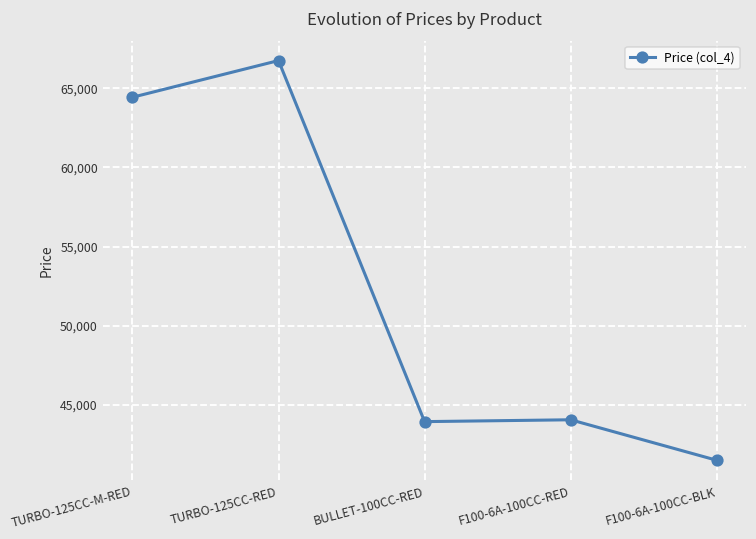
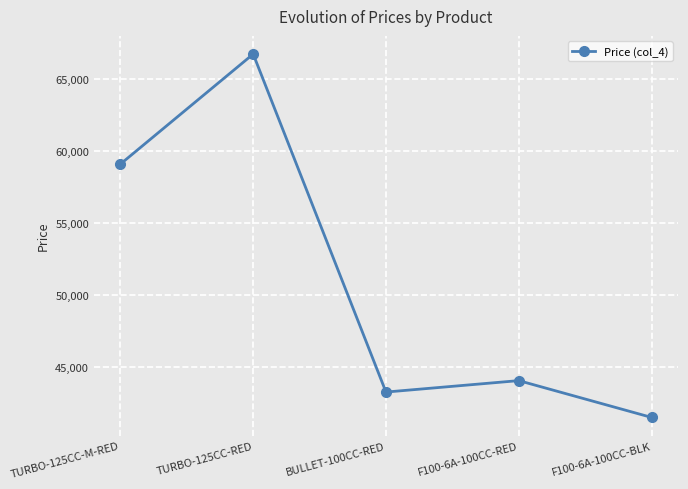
TURBO-125CC-M-RED: 64,400 -> 59,100
BULLET-100CC-RED: 43,900 -> 43,200
